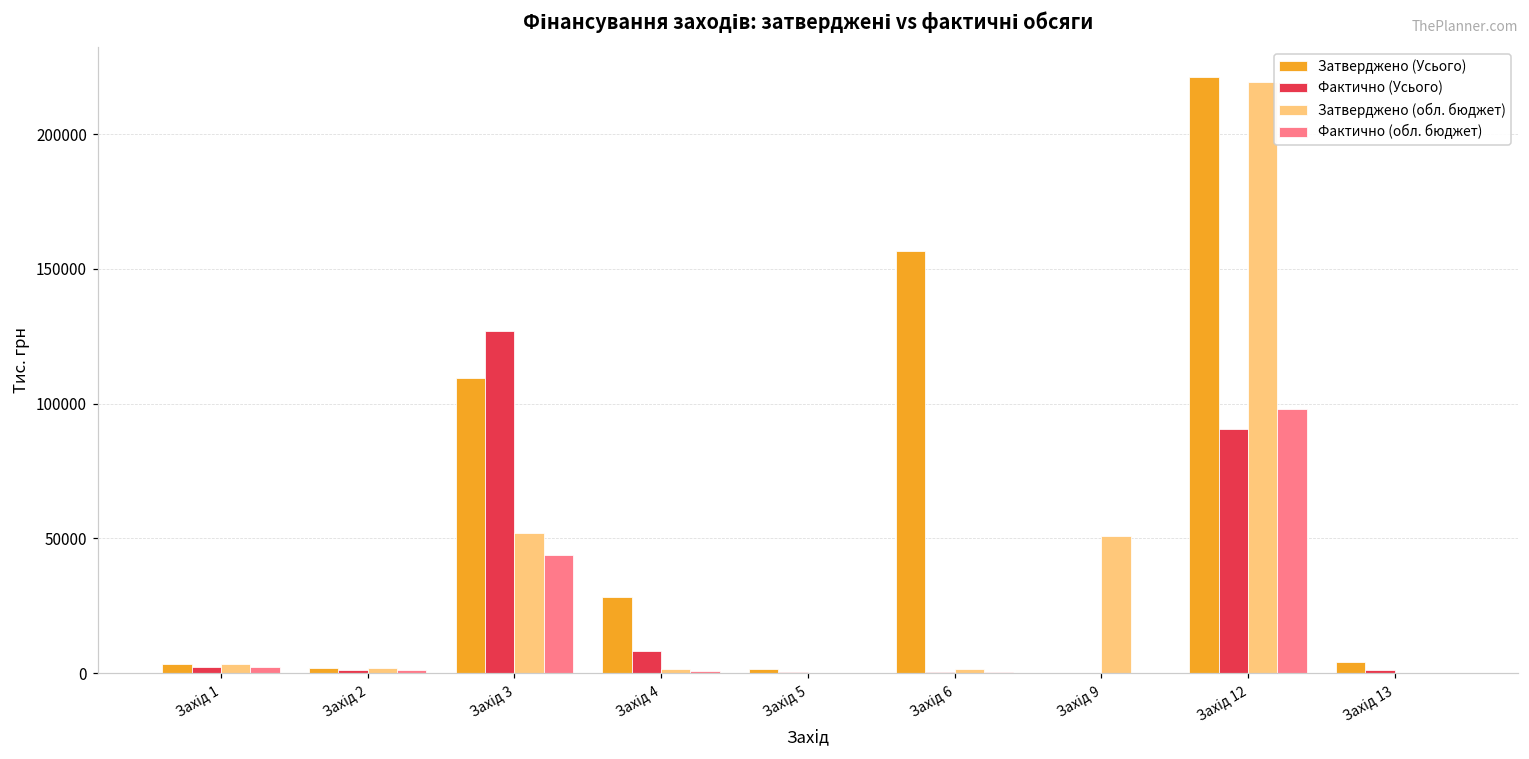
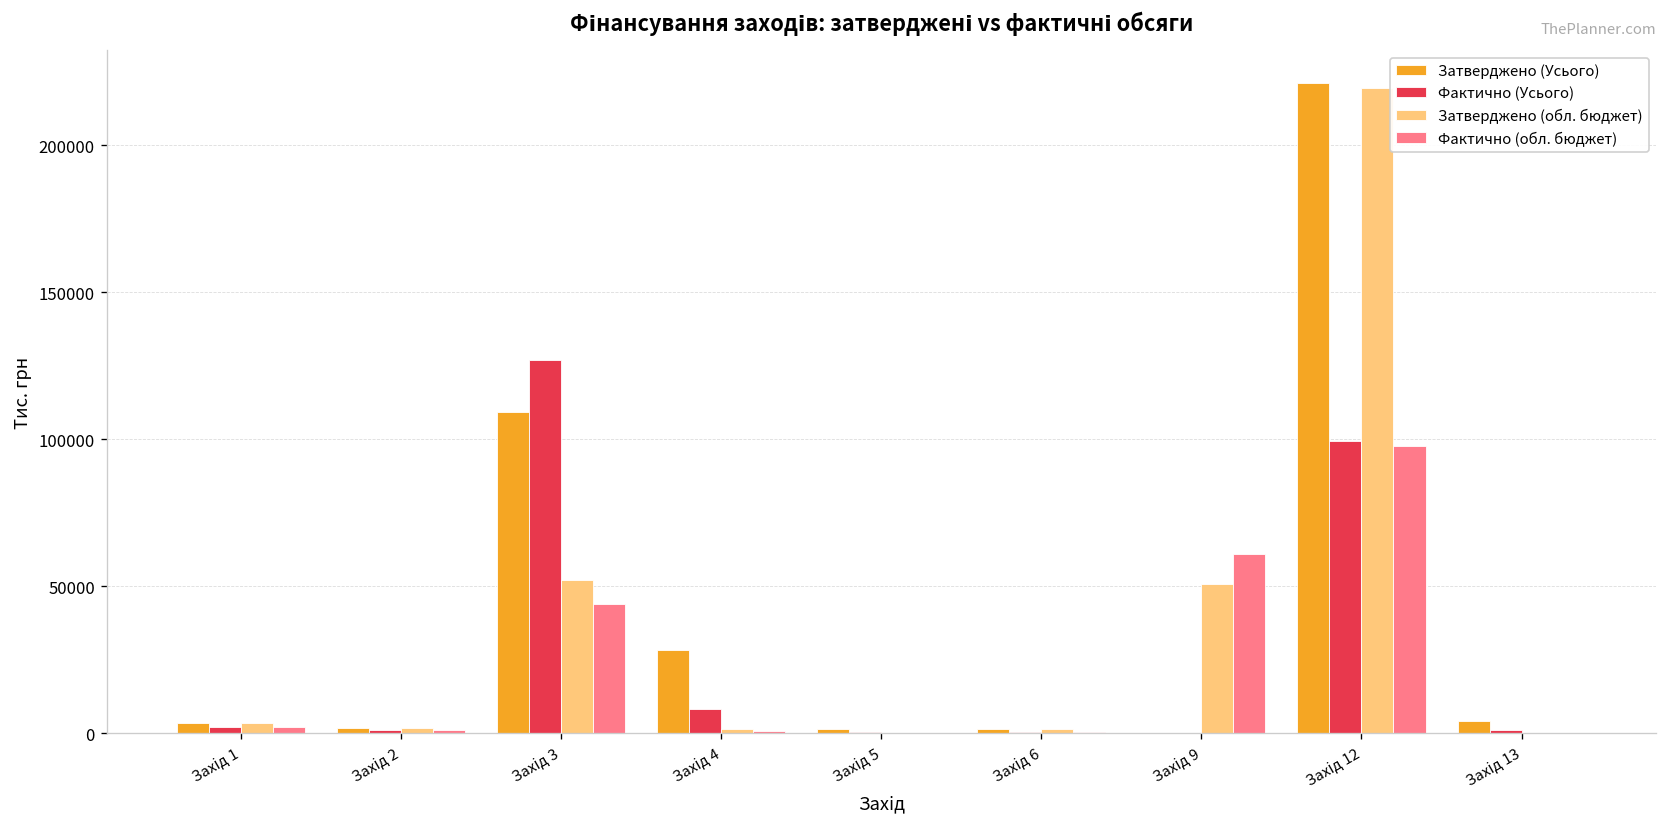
Затверджено (Усього), Захід 6: 157000 -> 1000
Фактично (обл. бюджет), Захід 9: 0 -> 61000
Фактично (Усього), Захід 12: 90000 -> 99000
